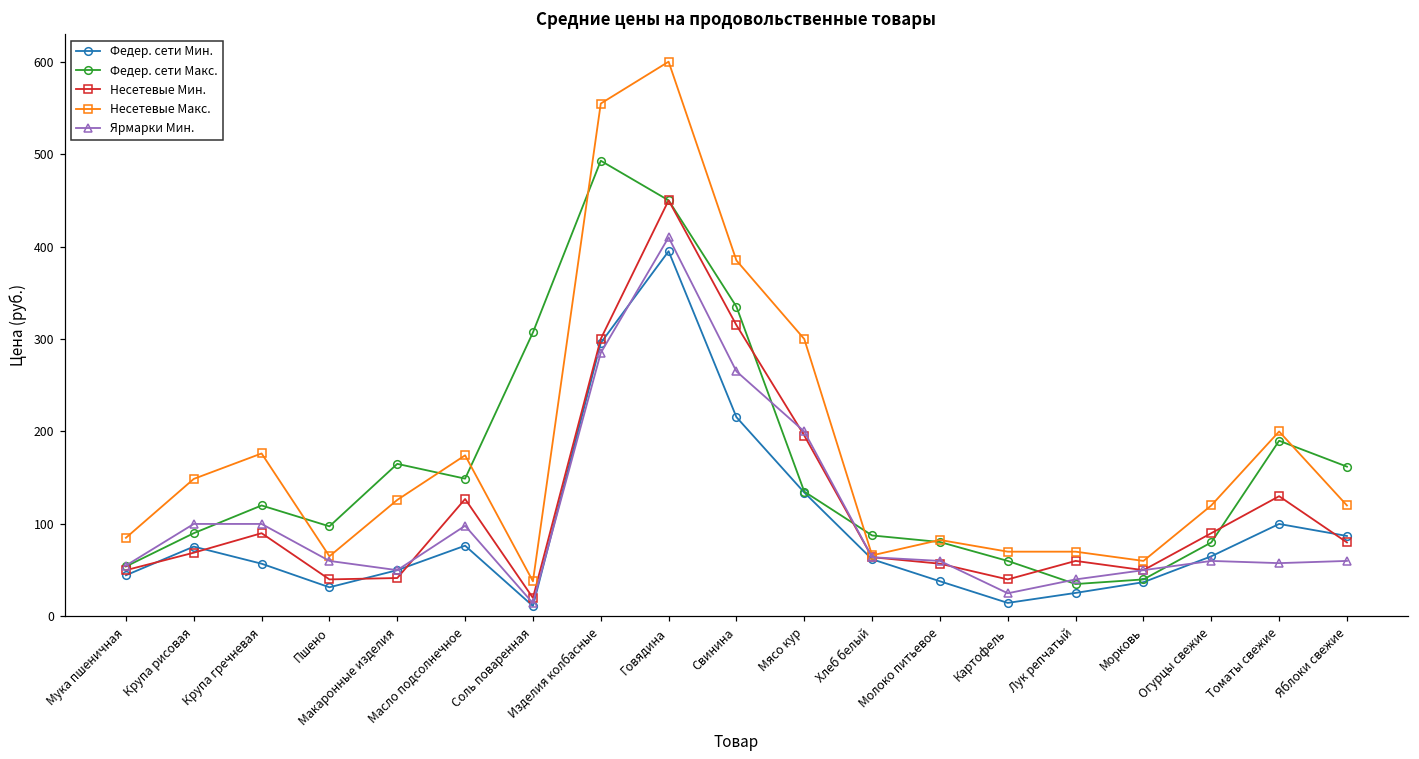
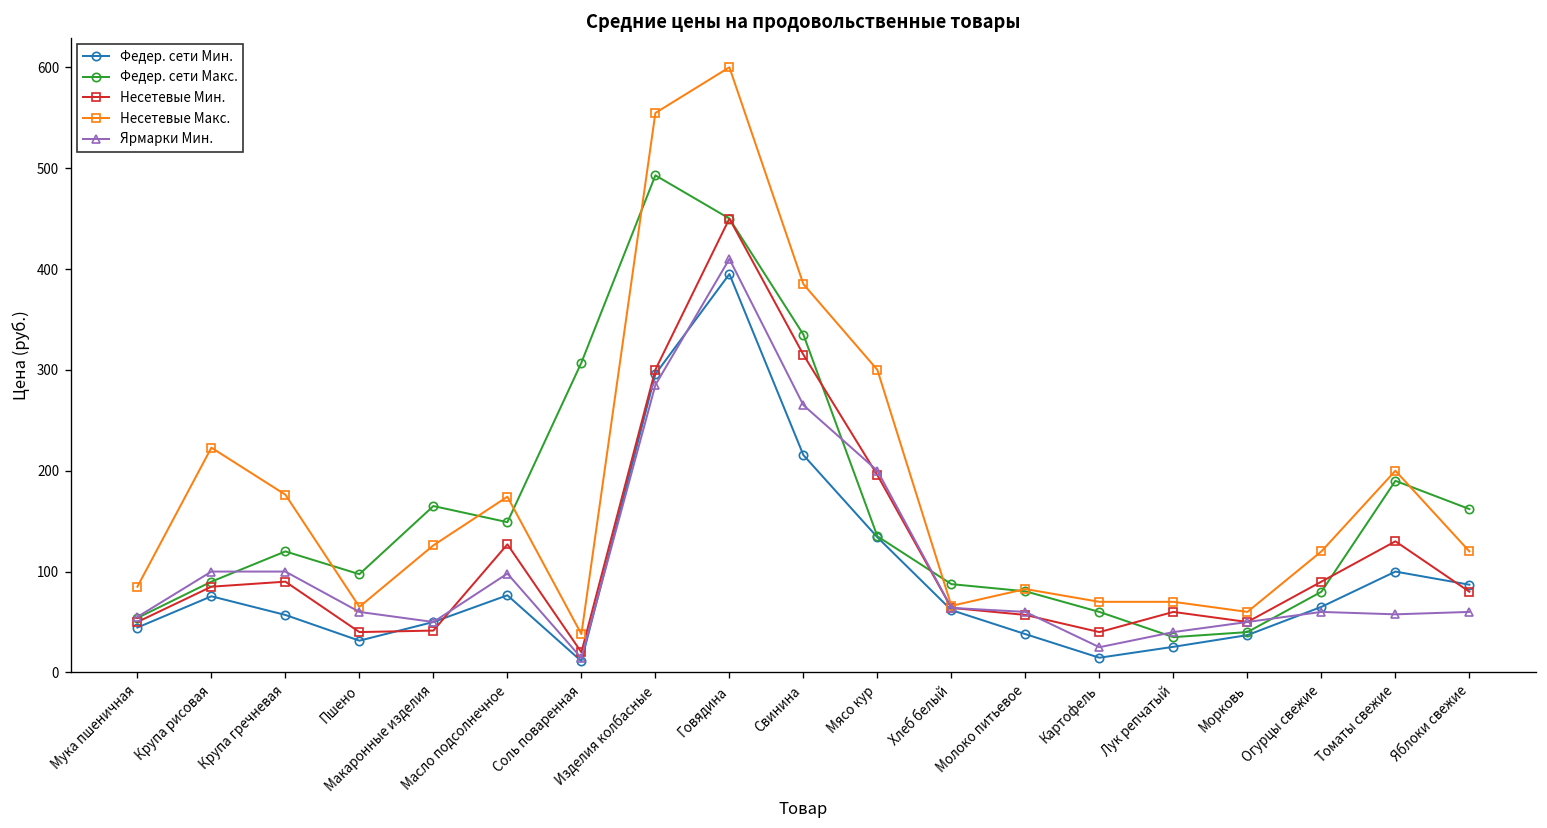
Несетевые Мин., Крупа рисовая: 70 -> 90
Несетевые Макс., Крупа рисовая: 150 -> 220
